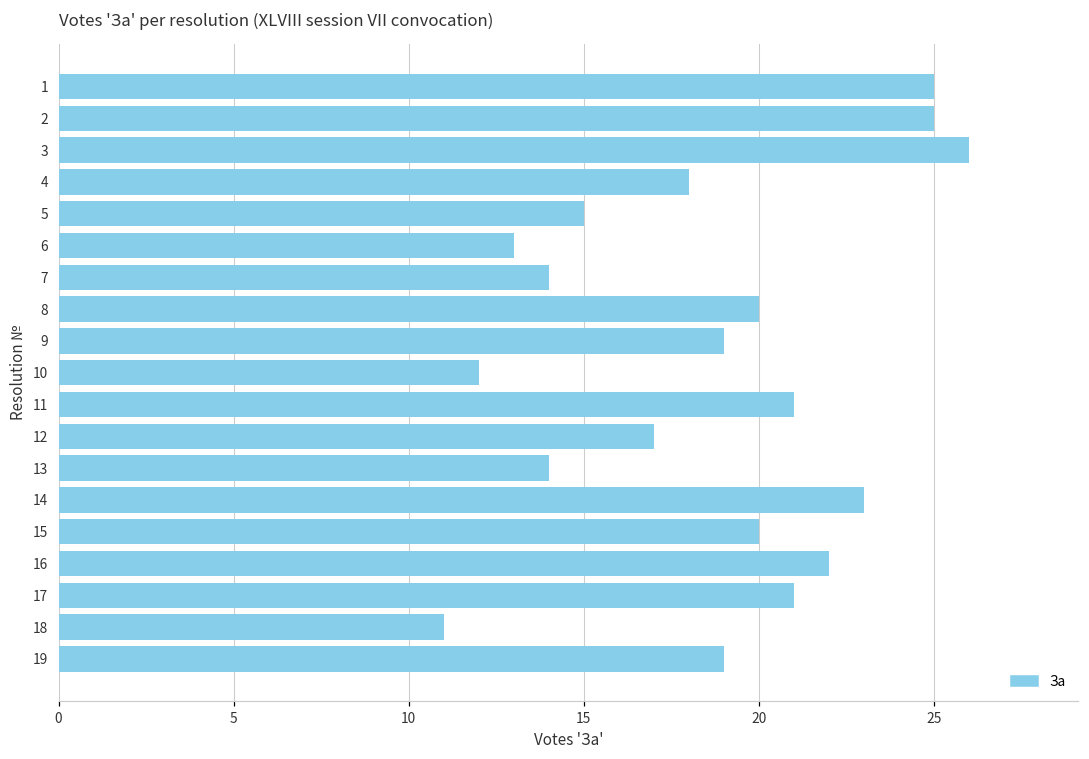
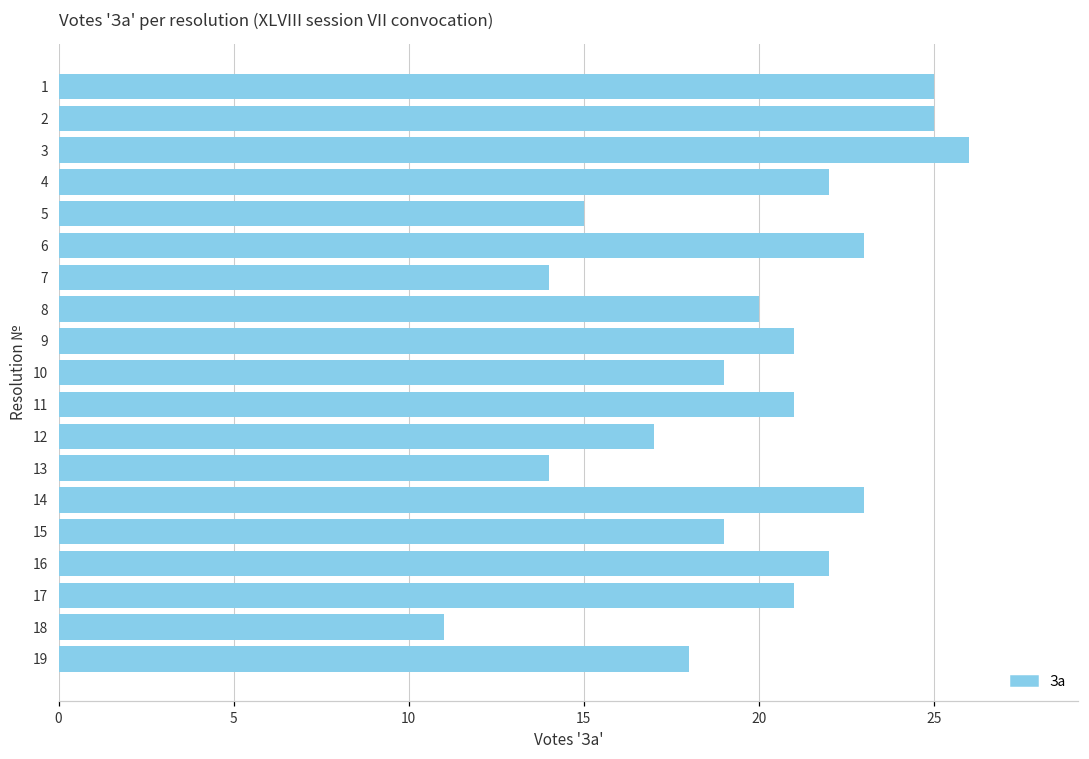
4: 18 -> 22
6: 13 -> 23
9: 19 -> 21
10: 12 -> 19
15: 20 -> 19
19: 19 -> 18
